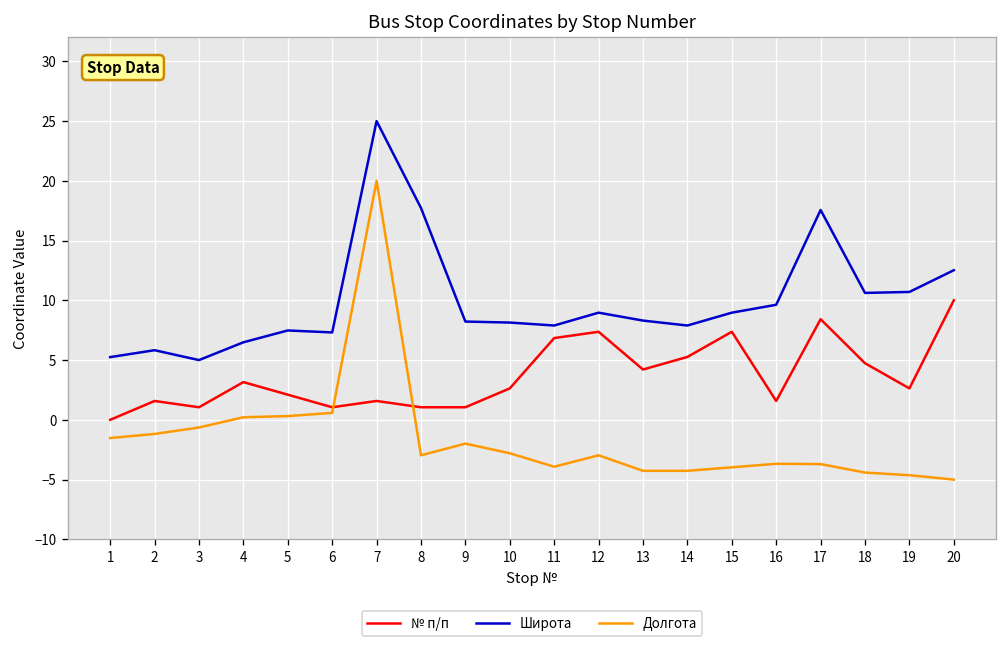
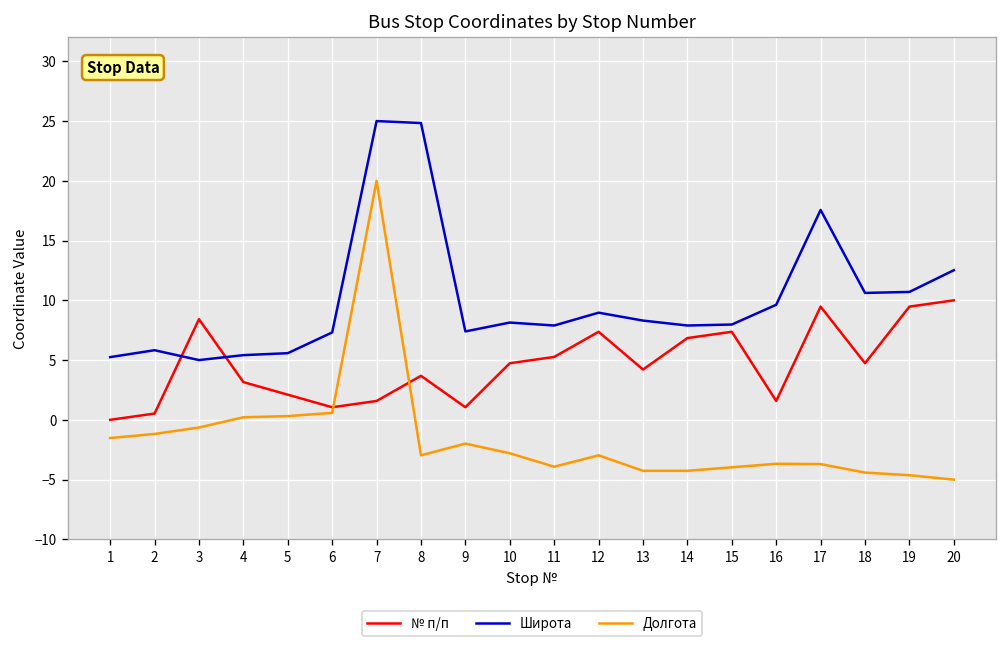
№ п/п, 2: 2 -> 1
№ п/п, 3: 1 -> 8
Широта, 4: 6 -> 5
Широта, 5: 7 -> 6
№ п/п, 8: 1 -> 4
Широта, 8: 18 -> 25
Широта, 9: 8 -> 7
№ п/п, 10: 3 -> 5
№ п/п, 11: 7 -> 5
№ п/п, 14: 5 -> 7
Широта, 15: 9 -> 8
№ п/п, 17: 8 -> 9
№ п/п, 19: 3 -> 9
